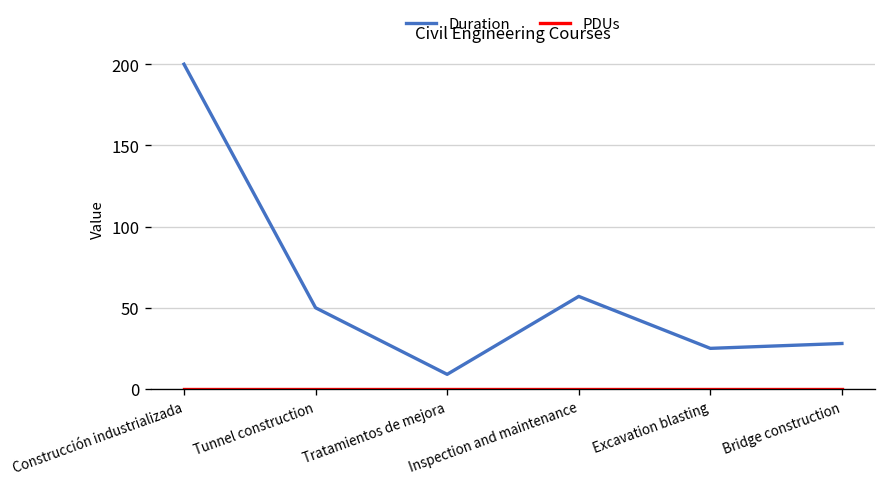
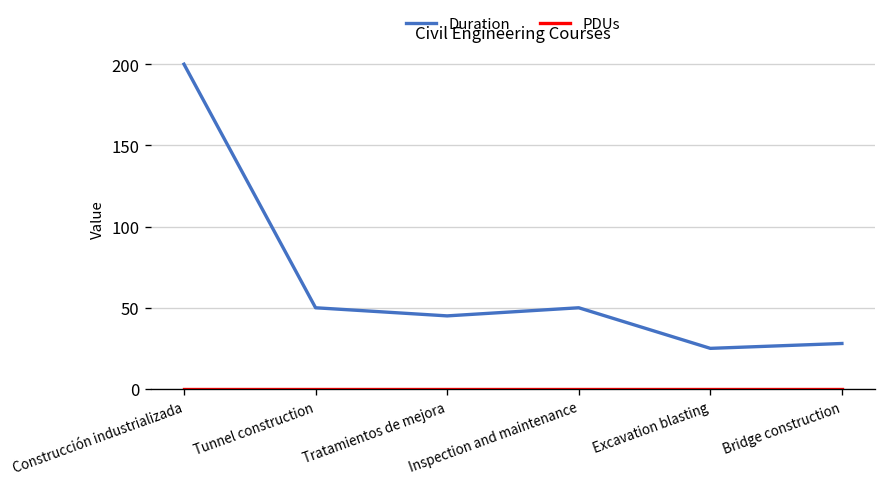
Duration, Tratamientos de mejora: 9 -> 45
Duration, Inspection and maintenance: 57 -> 50
